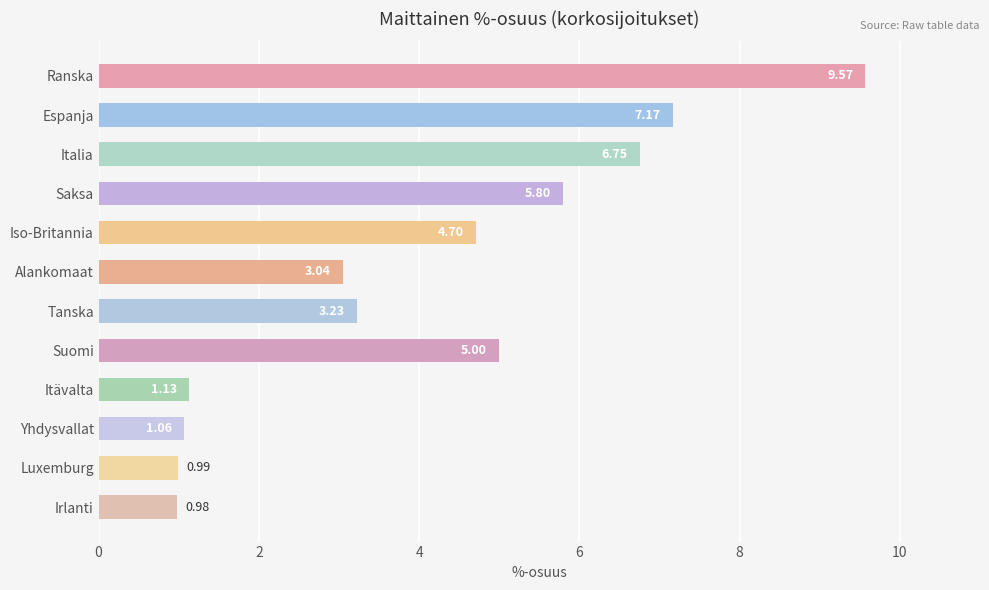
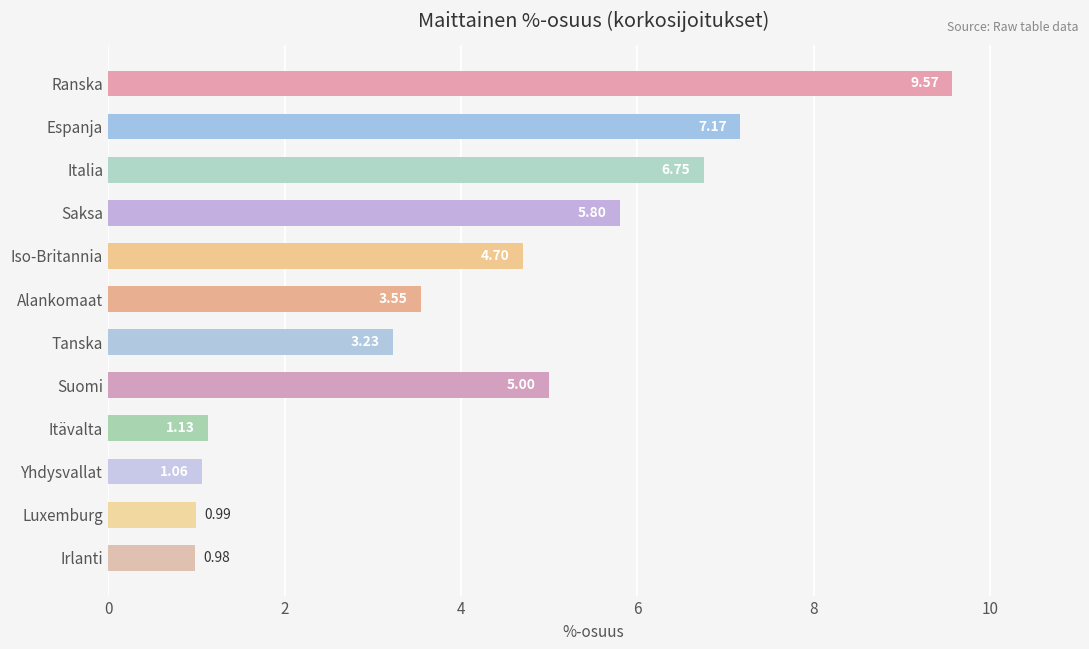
Alankomaat: 3.04 -> 3.55
